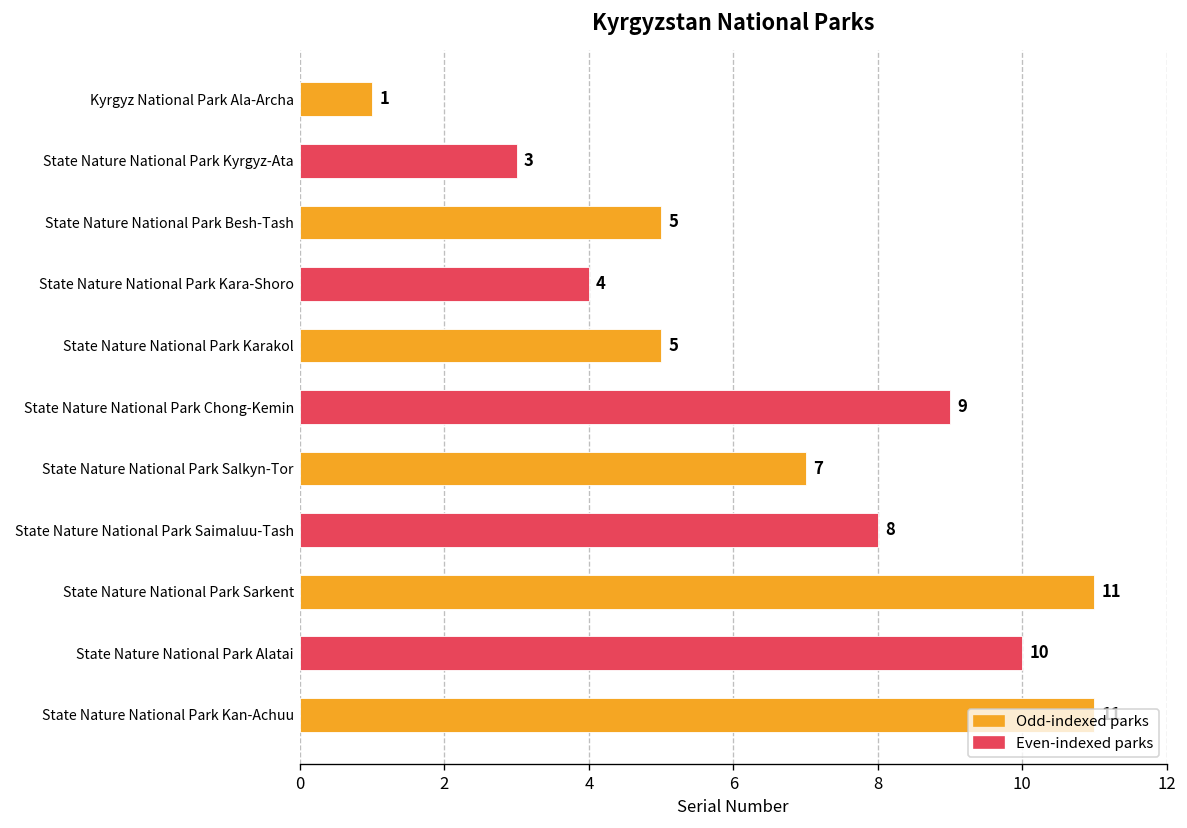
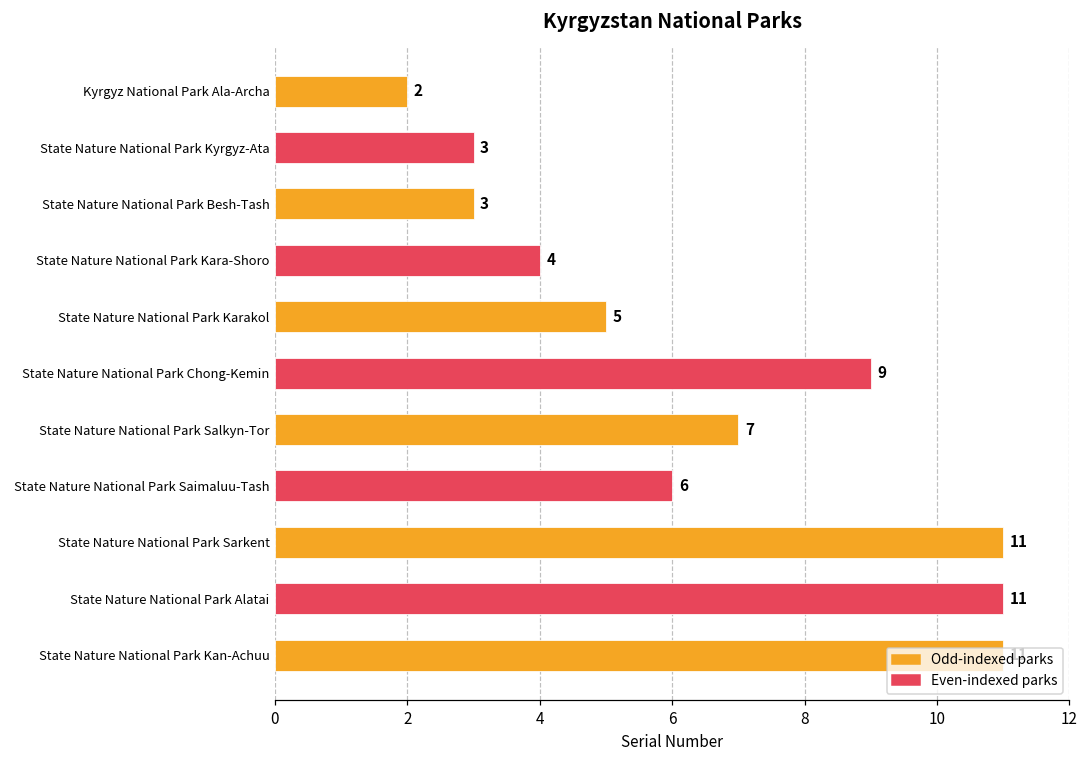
Kyrgyz National Park Ala-Archa: 1 -> 2
State Nature National Park Besh-Tash: 5 -> 3
State Nature National Park Saimaluu-Tash: 8 -> 6
State Nature National Park Alatai: 10 -> 11
